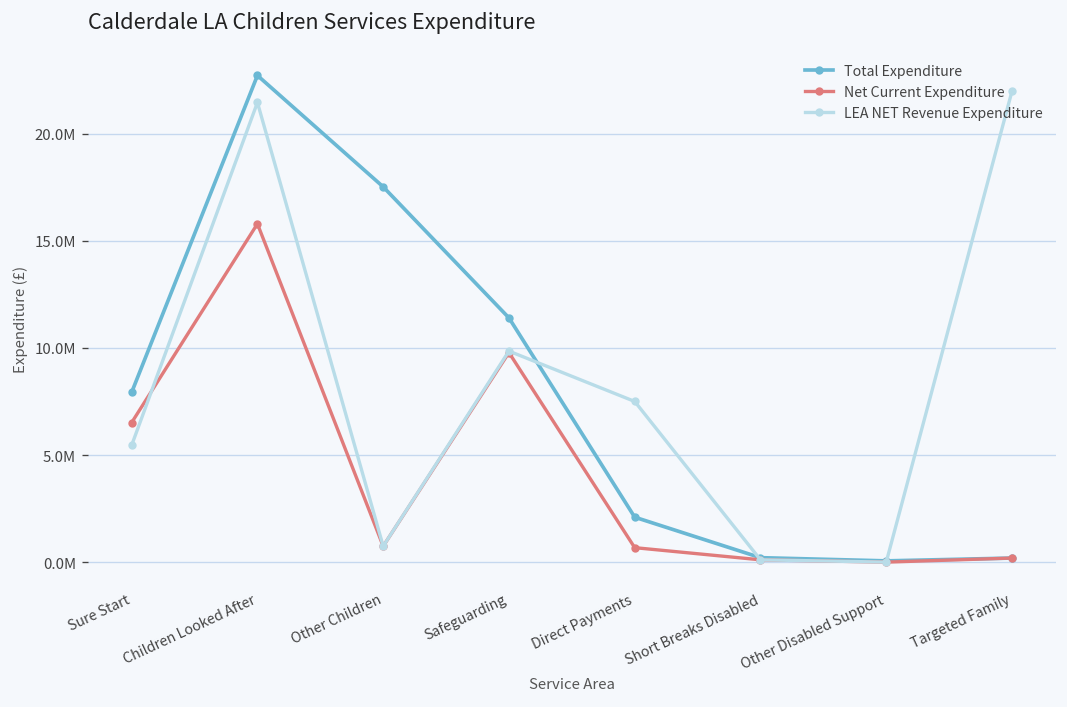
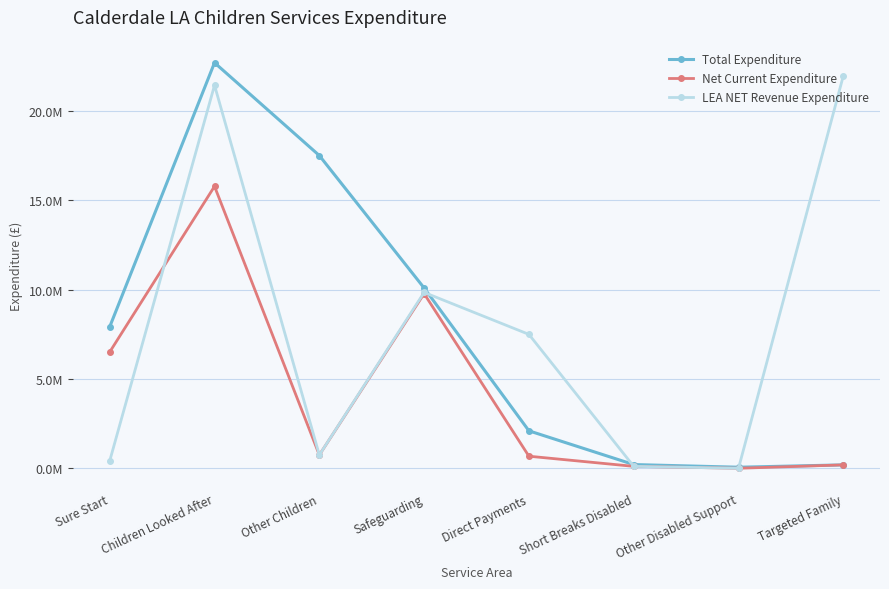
LEA NET Revenue Expenditure, Sure Start: 5500000 -> 400000
Total Expenditure, Safeguarding: 11400000 -> 10100000
